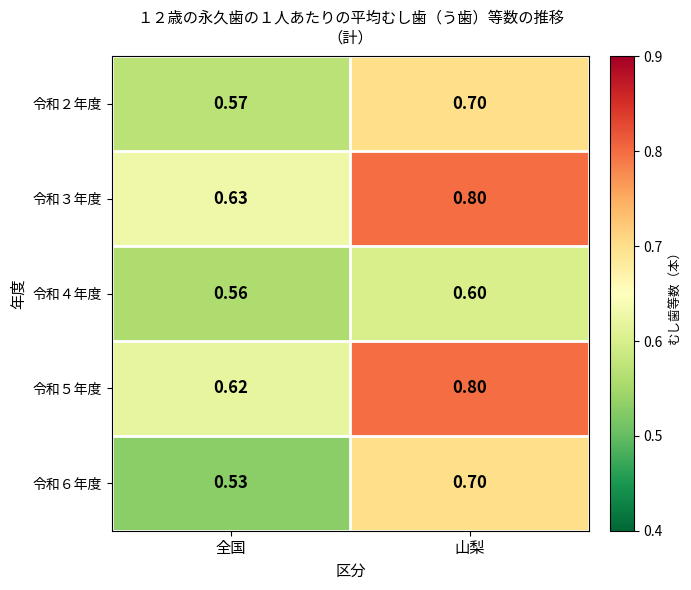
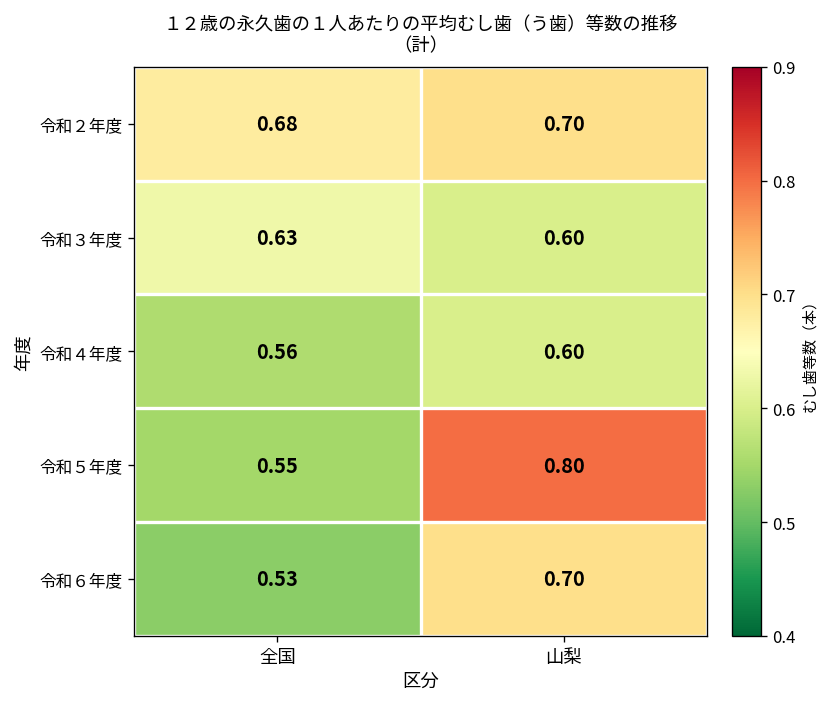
令和２年度, 全国: 0.57 -> 0.68
令和３年度, 山梨: 0.80 -> 0.60
令和５年度, 全国: 0.62 -> 0.55
